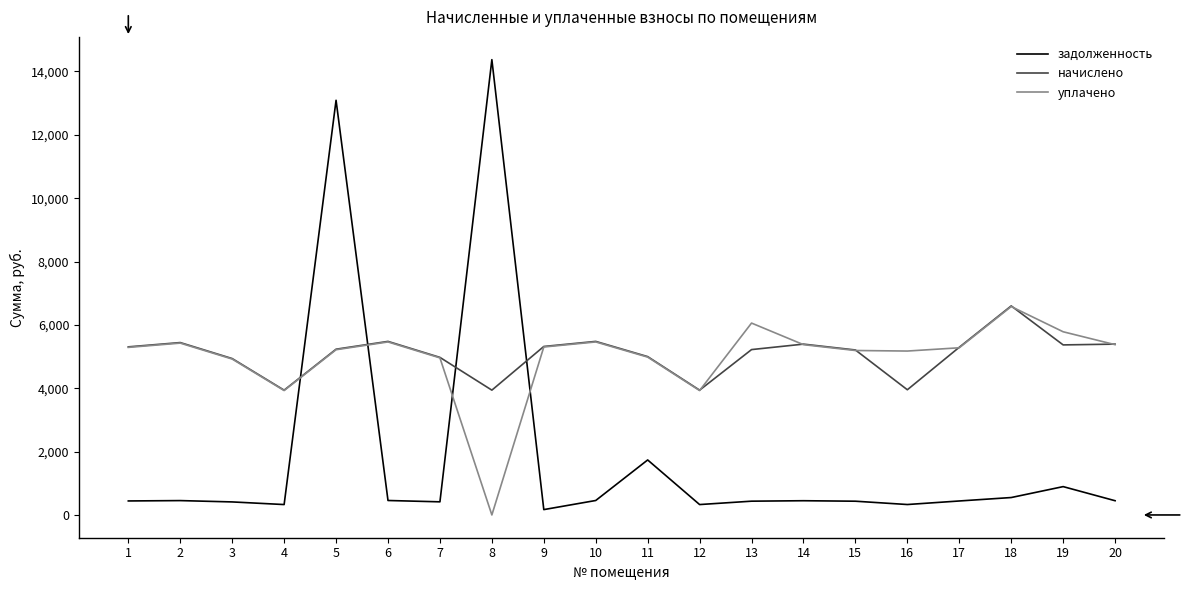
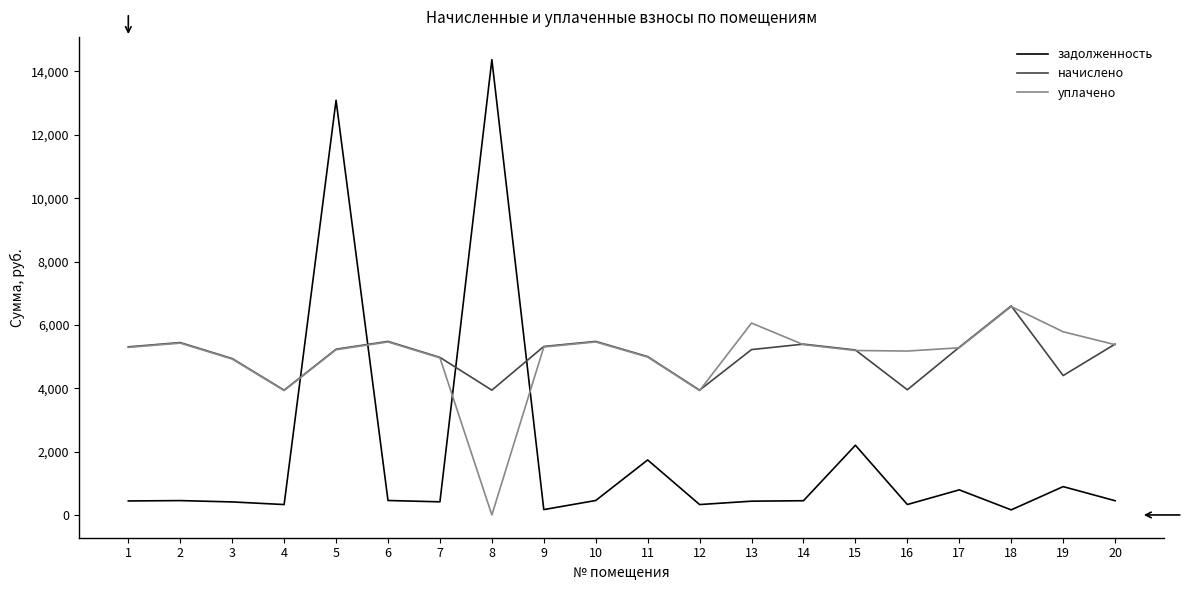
задолженность, 15: 400 -> 2,200
задолженность, 17: 400 -> 800
задолженность, 18: 500 -> 200
начислено, 19: 5,400 -> 4,400
